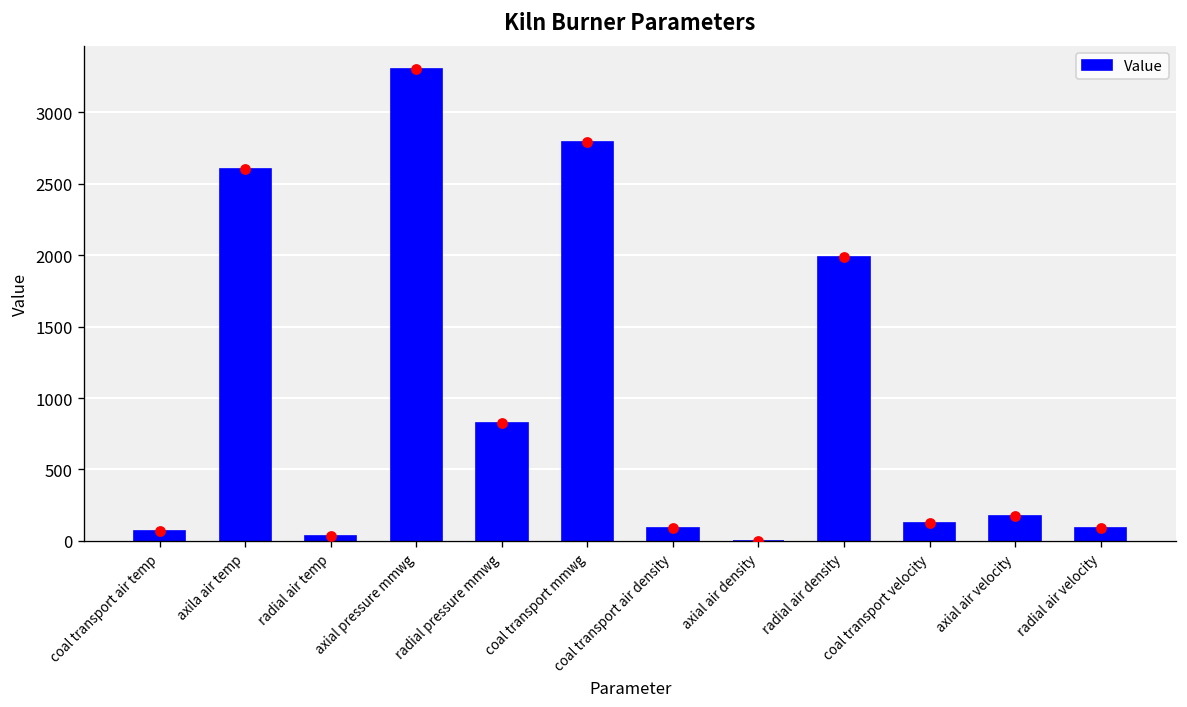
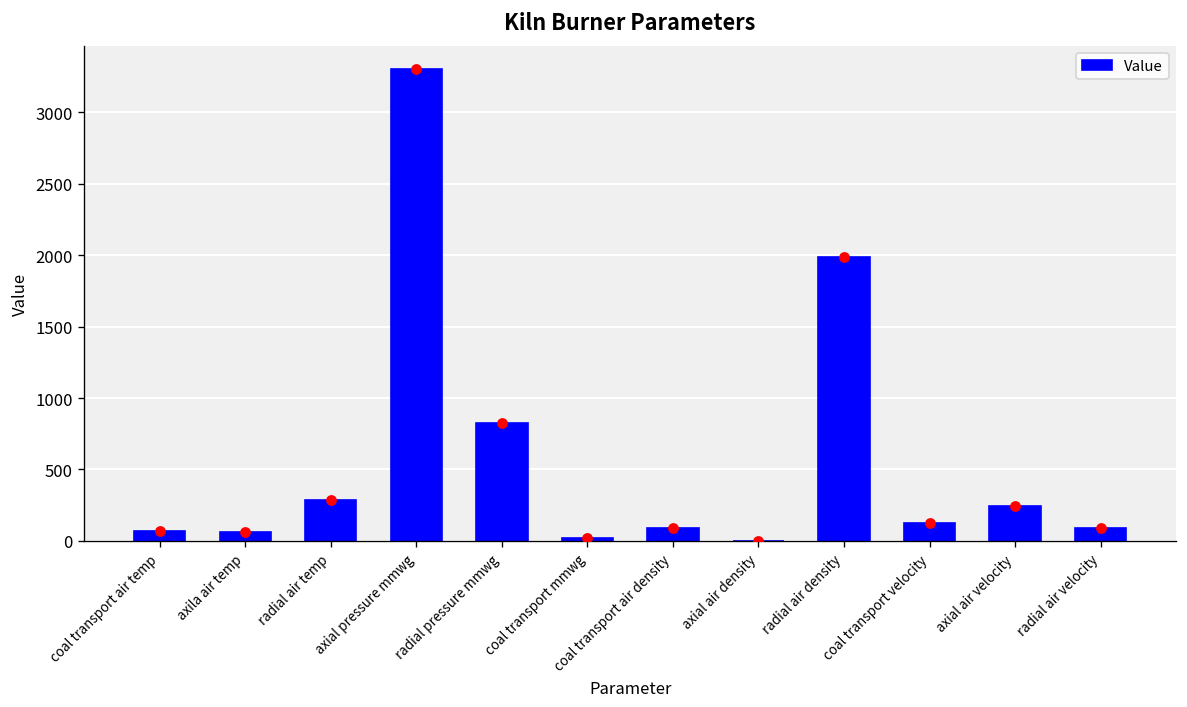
axila air temp: 2600 -> 60
radial air temp: 40 -> 290
coal transport mmwg: 2790 -> 20
axial air velocity: 170 -> 250
